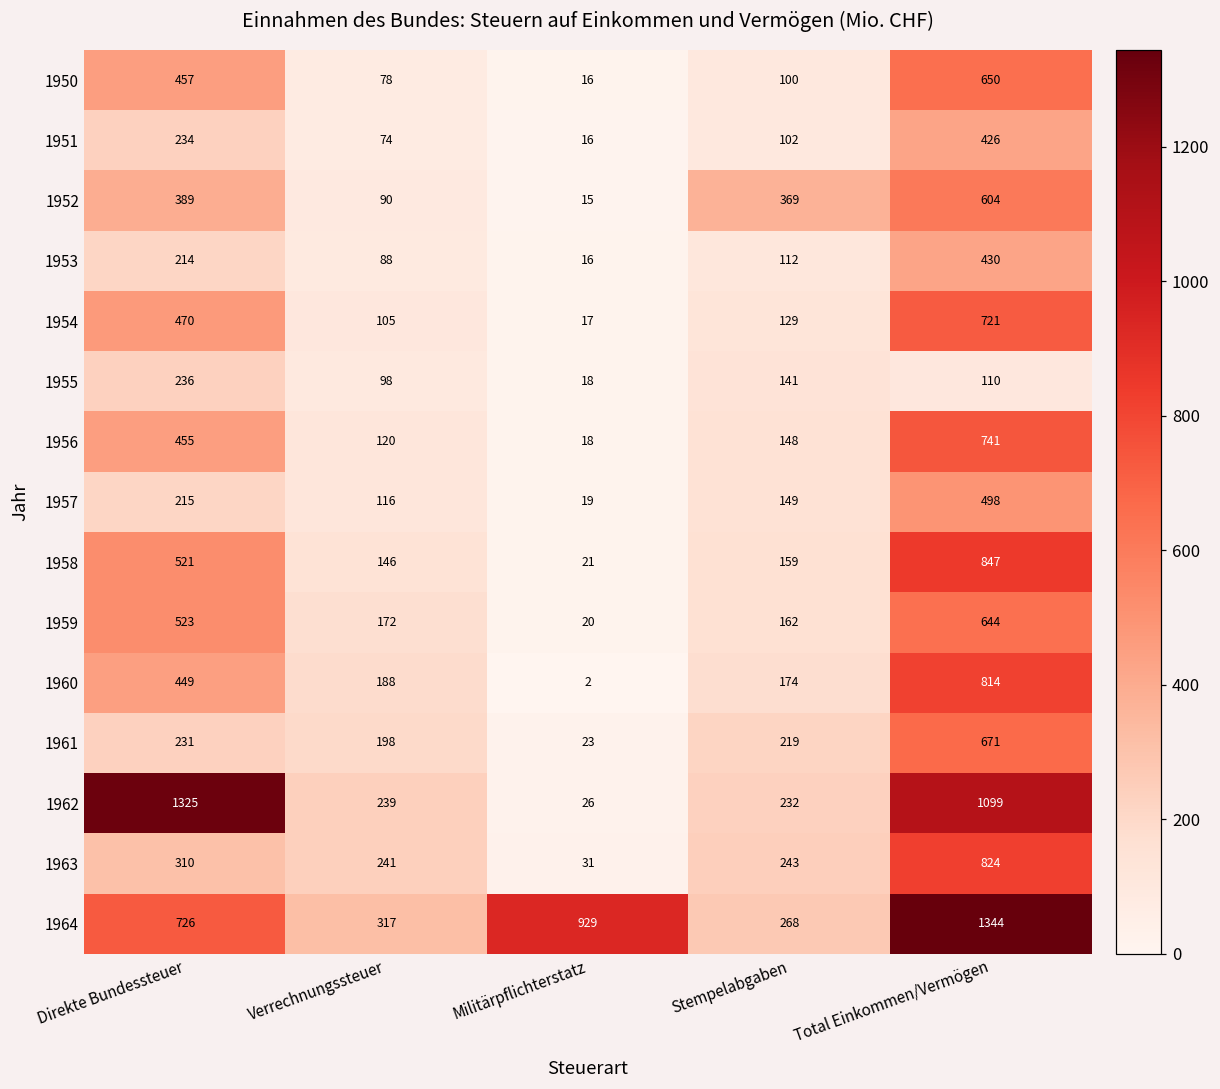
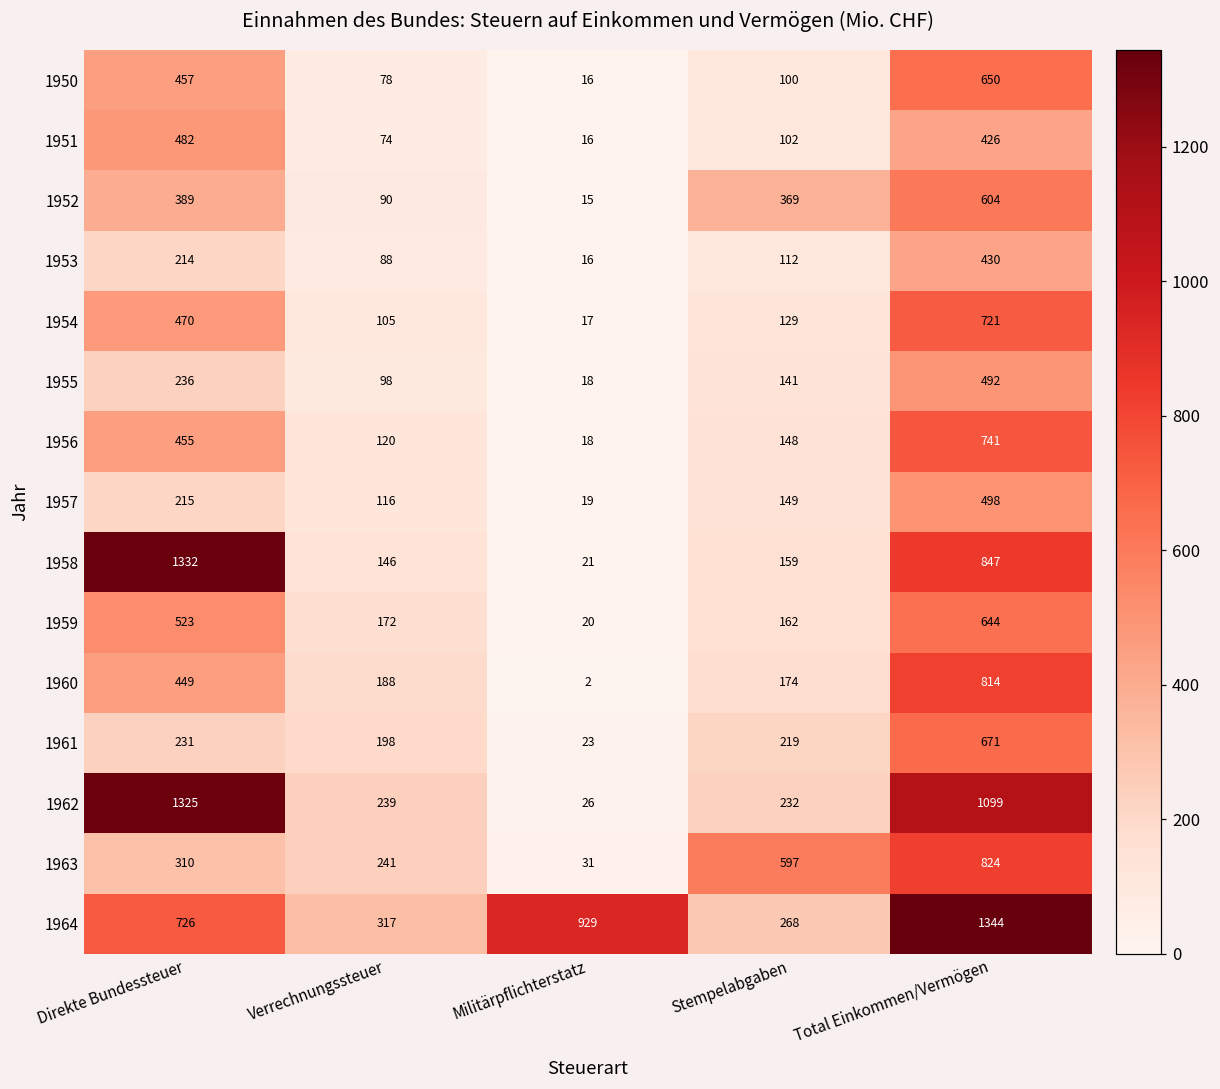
1951, Direkte Bundessteuer: 234 -> 482
1955, Total Einkommen/Vermögen: 110 -> 492
1958, Direkte Bundessteuer: 521 -> 1332
1963, Stempelabgaben: 243 -> 597
